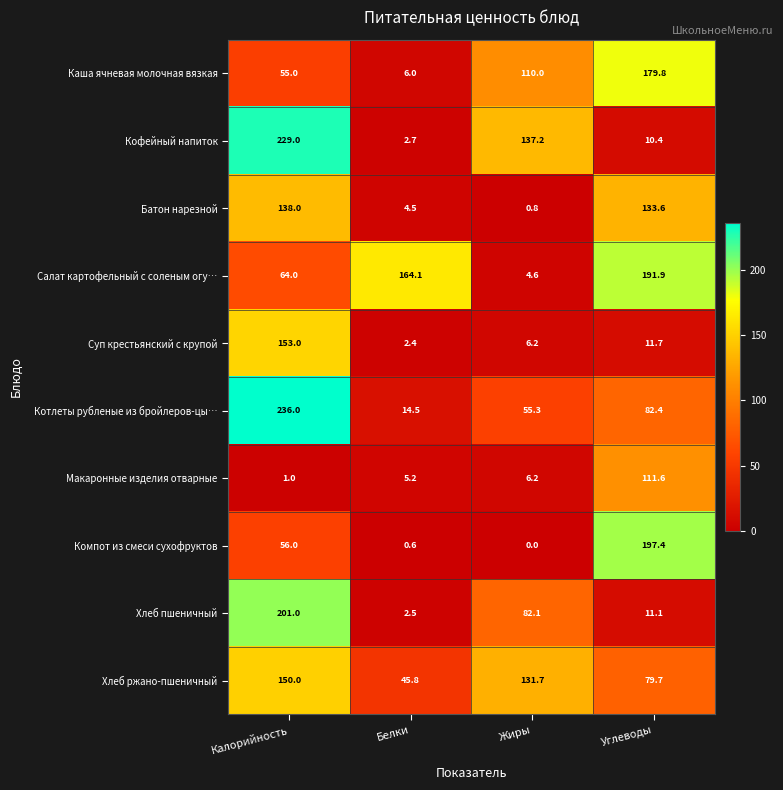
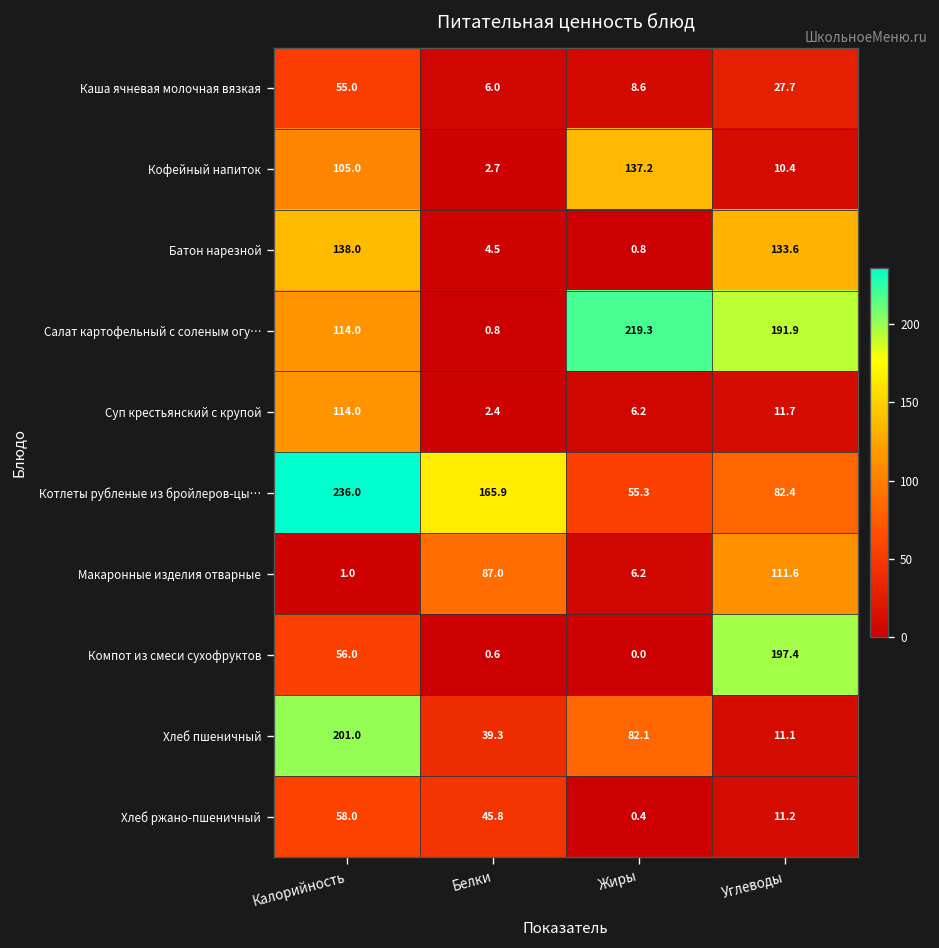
Каша ячневая молочная вязкая, Жиры: 110.0 -> 8.6
Каша ячневая молочная вязкая, Углеводы: 179.8 -> 27.7
Кофейный напиток, Калорийность: 229.0 -> 105.0
Салат картофельный с соленым огу…, Калорийность: 64.0 -> 114.0
Салат картофельный с соленым огу…, Белки: 164.1 -> 0.8
Салат картофельный с соленым огу…, Жиры: 4.6 -> 219.3
Суп крестьянский с крупой, Калорийность: 153.0 -> 114.0
Котлеты рубленые из бройлеров-цы…, Белки: 14.5 -> 165.9
Макаронные изделия отварные, Белки: 5.2 -> 87.0
Хлеб пшеничный, Белки: 2.5 -> 39.3
Хлеб ржано-пшеничный, Калорийность: 150.0 -> 58.0
Хлеб ржано-пшеничный, Жиры: 131.7 -> 0.4
Хлеб ржано-пшеничный, Углеводы: 79.7 -> 11.2
